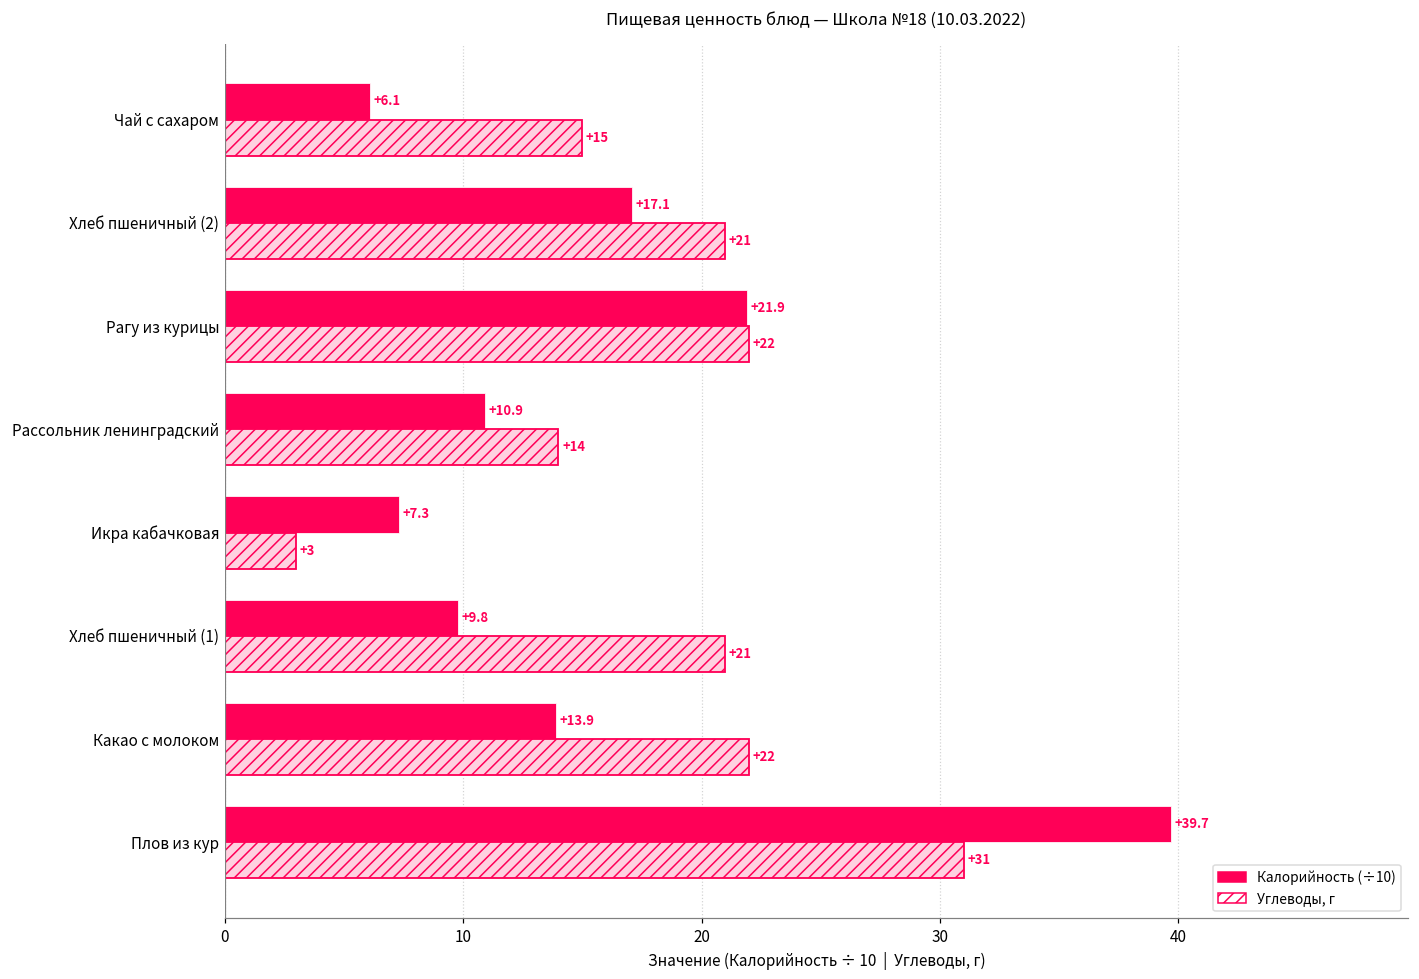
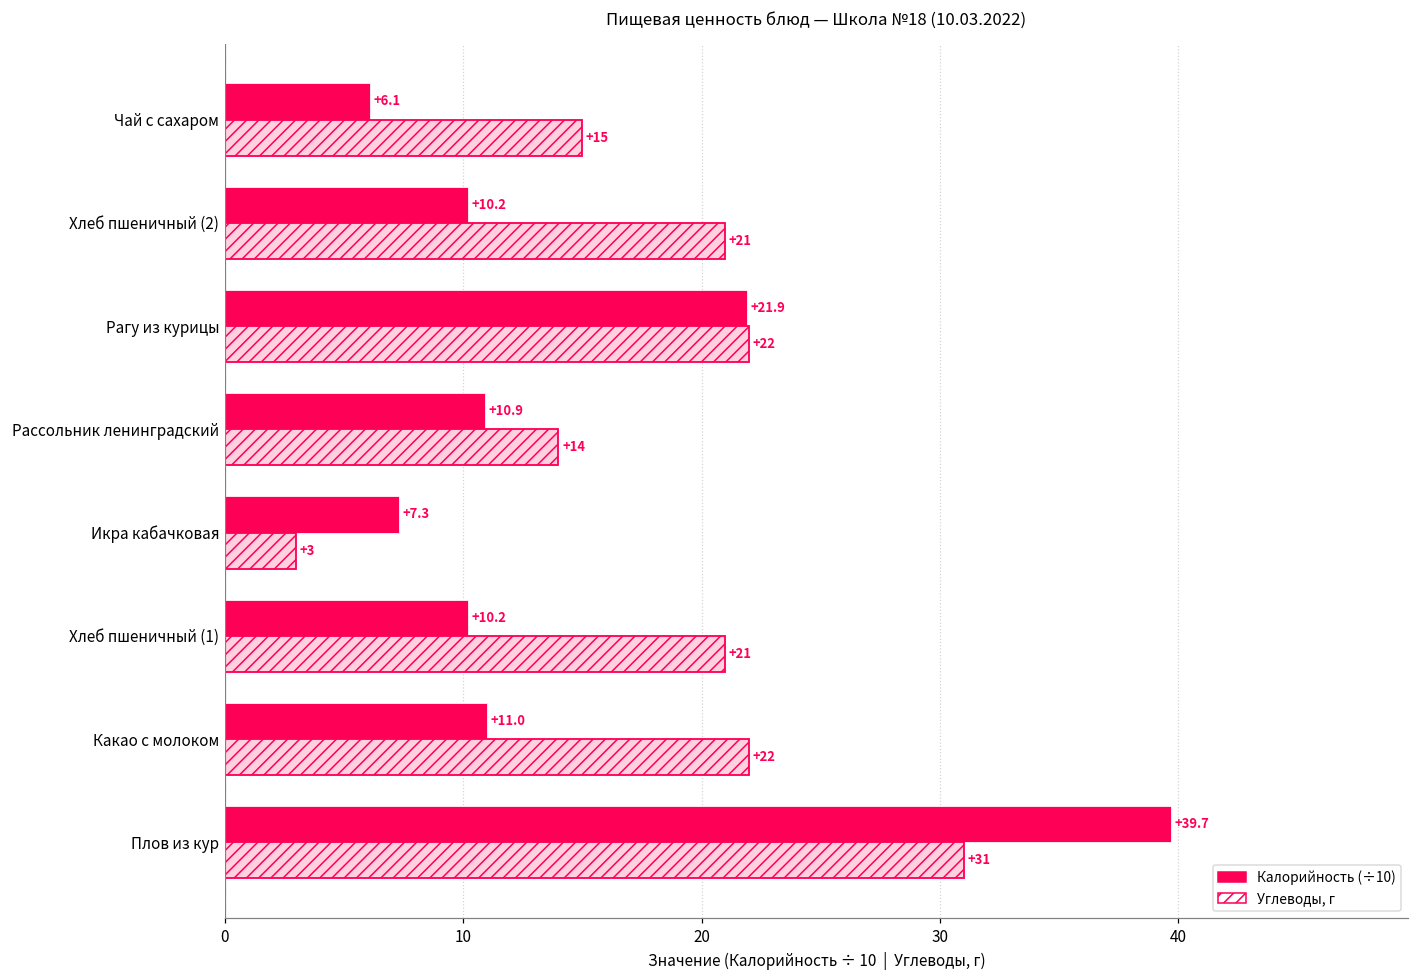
Калорийность (÷10), Хлеб пшеничный (2): +17.1 -> +10.2
Калорийность (÷10), Хлеб пшеничный (1): +9.8 -> +10.2
Калорийность (÷10), Какао с молоком: +13.9 -> +11.0
